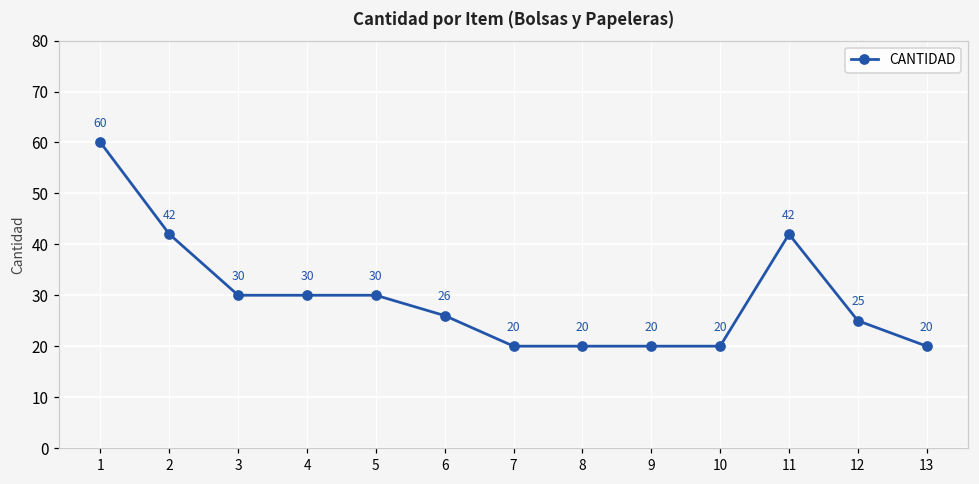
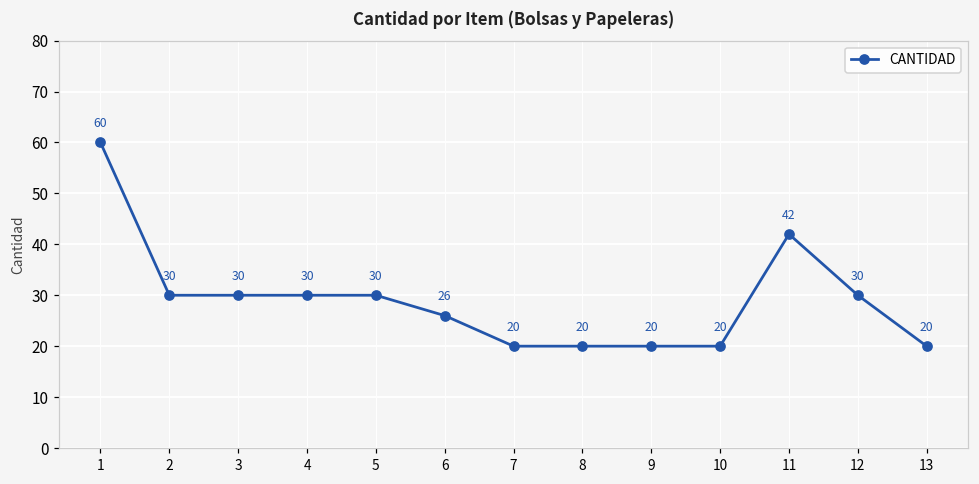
2: 42 -> 30
12: 25 -> 30
